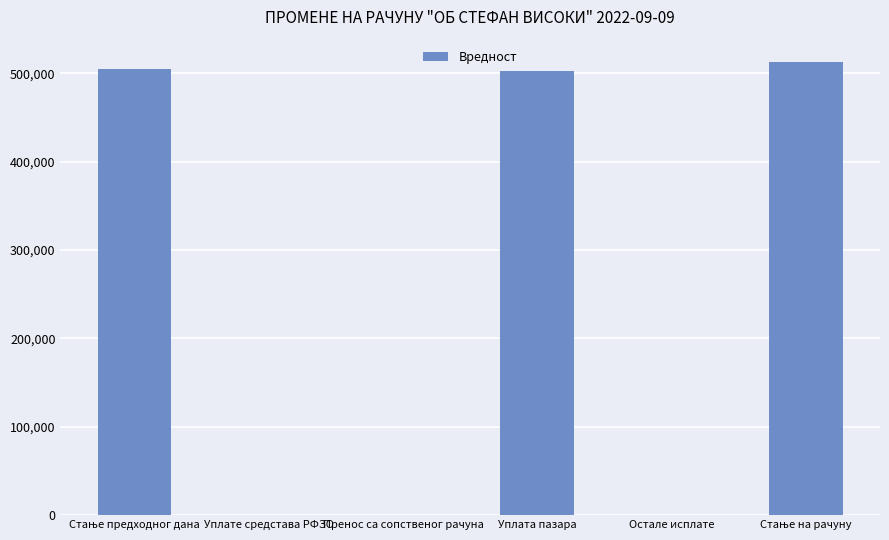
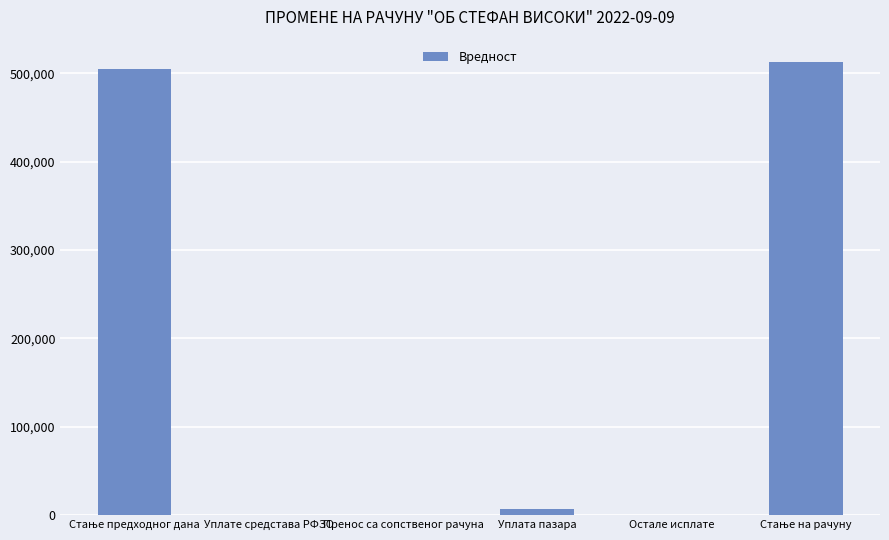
Уплата пазара: 500,000 -> 10,000
